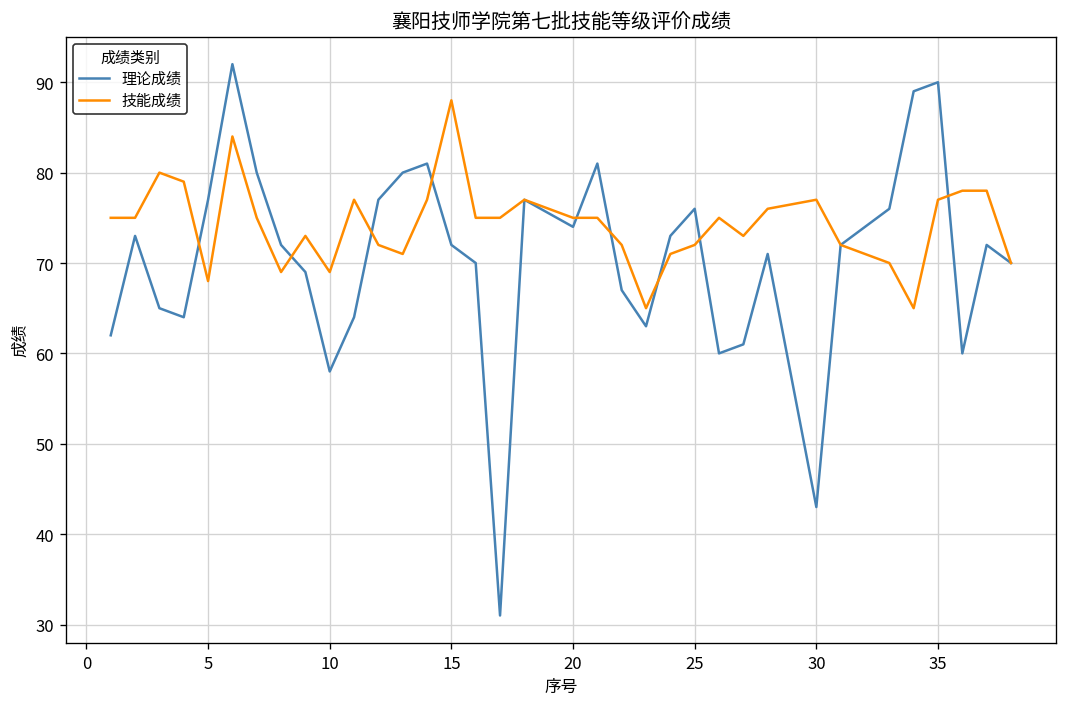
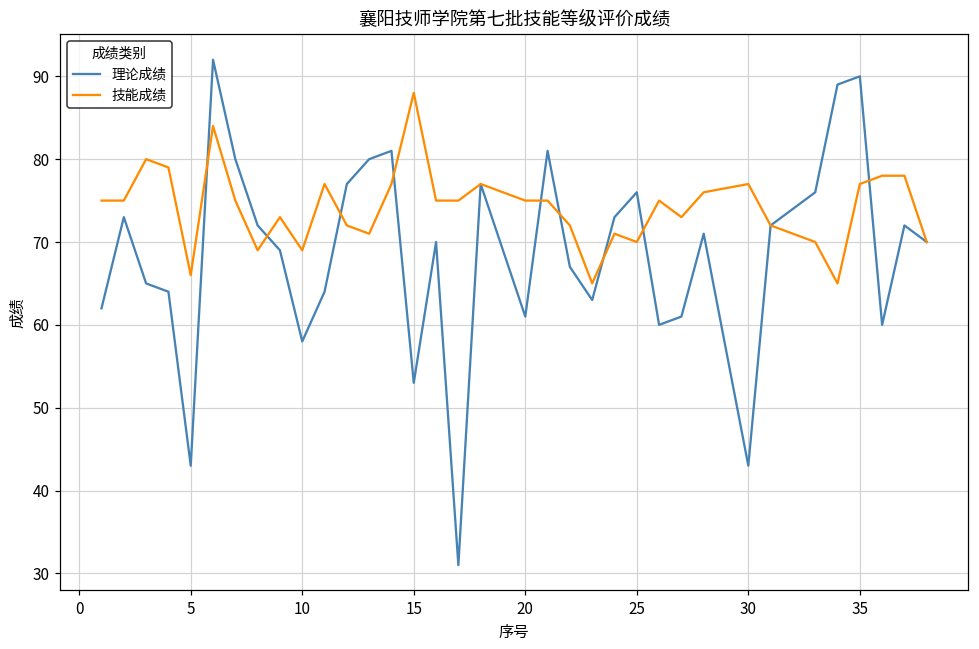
理论成绩, 5: 77 -> 43
技能成绩, 5: 68 -> 66
理论成绩, 15: 72 -> 53
理论成绩, 20: 74 -> 61
技能成绩, 25: 72 -> 70
